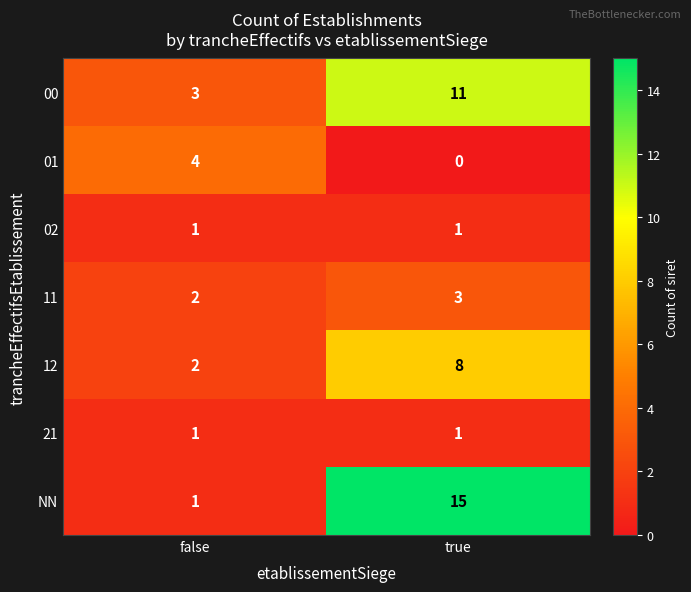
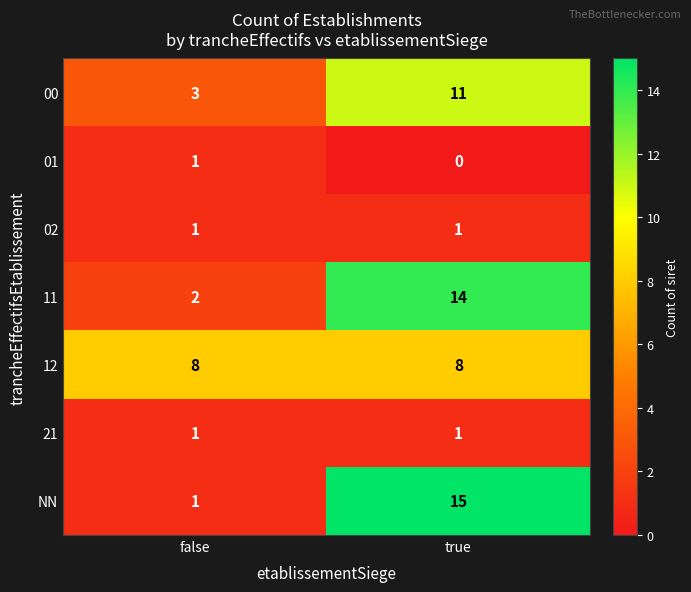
01, false: 4 -> 1
11, true: 3 -> 14
12, false: 2 -> 8
